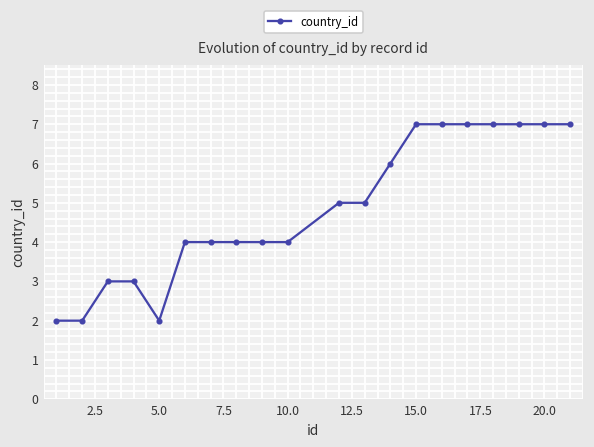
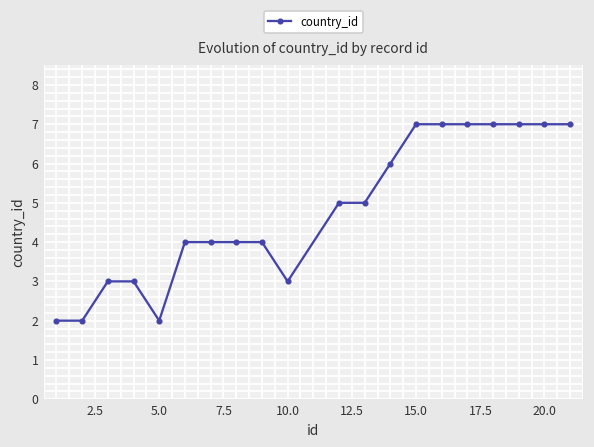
10.0: 4 -> 3
